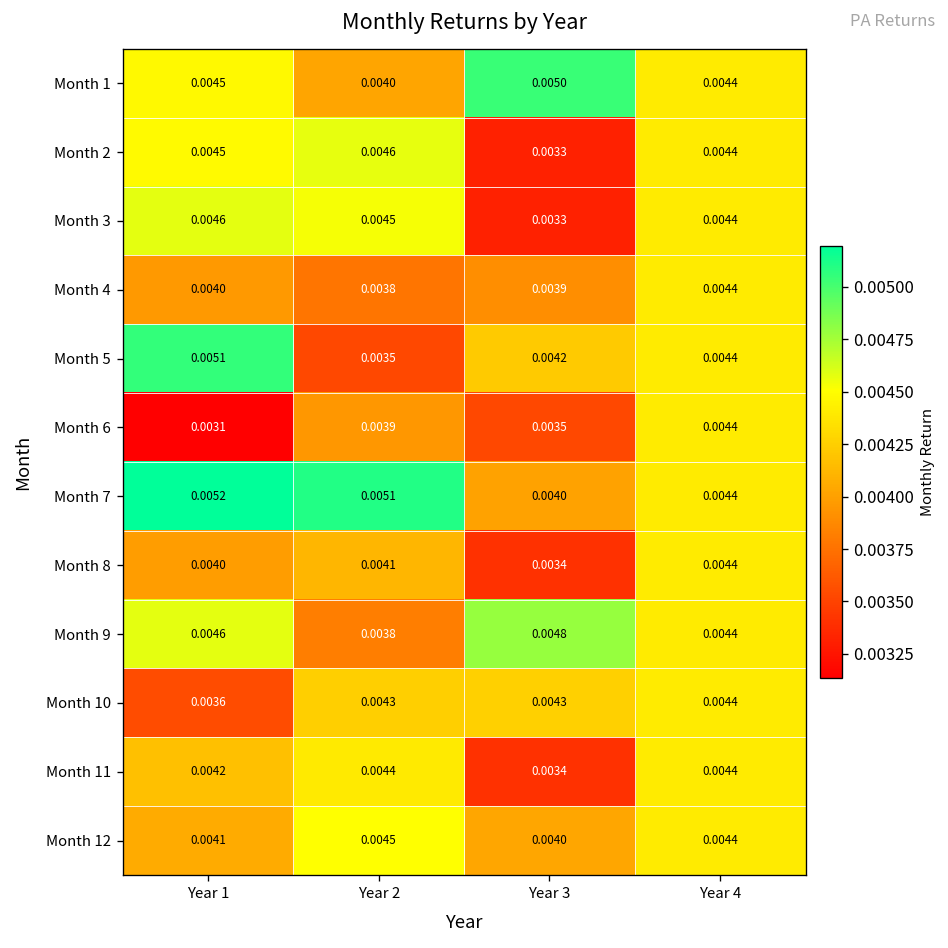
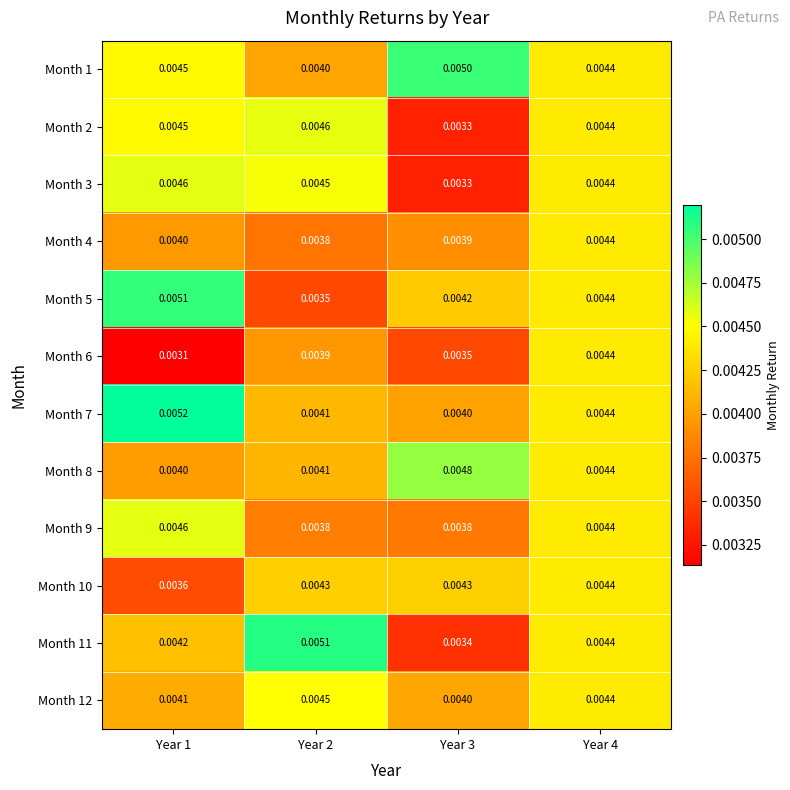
Month 7, Year 2: 0.0051 -> 0.0041
Month 8, Year 3: 0.0034 -> 0.0048
Month 9, Year 3: 0.0048 -> 0.0038
Month 11, Year 2: 0.0044 -> 0.0051
